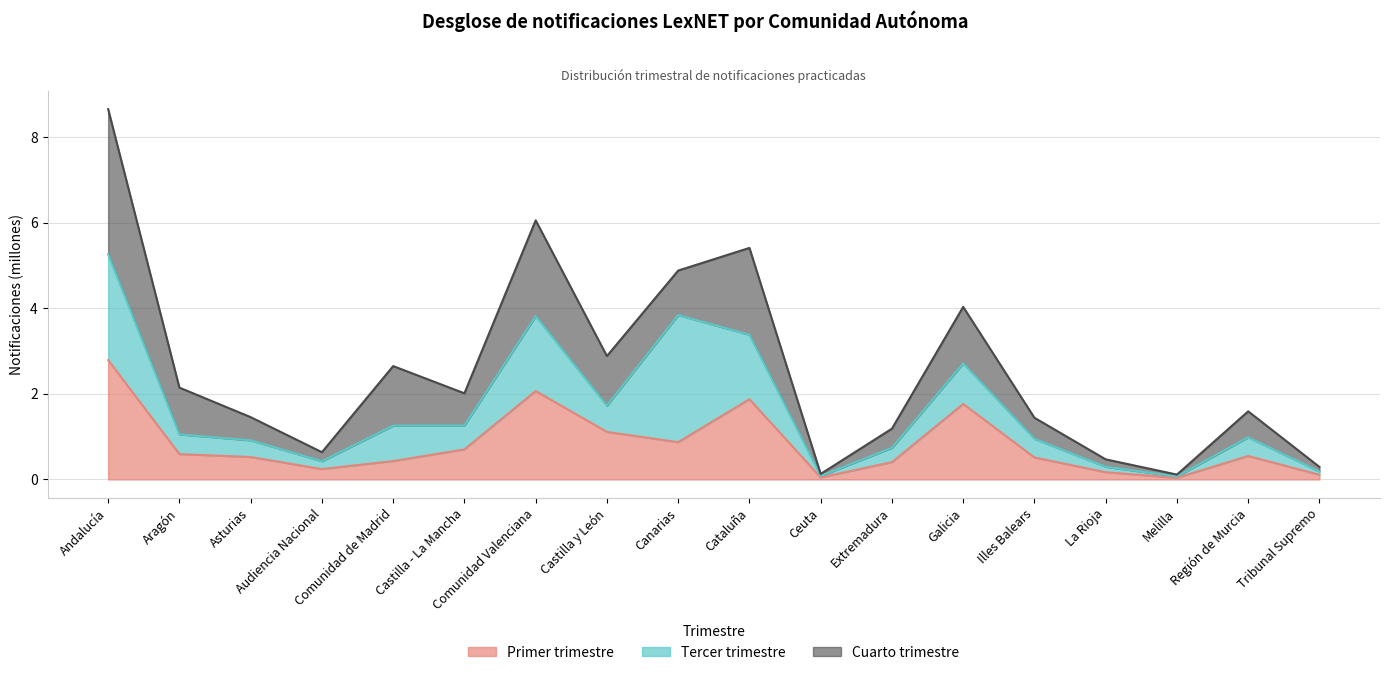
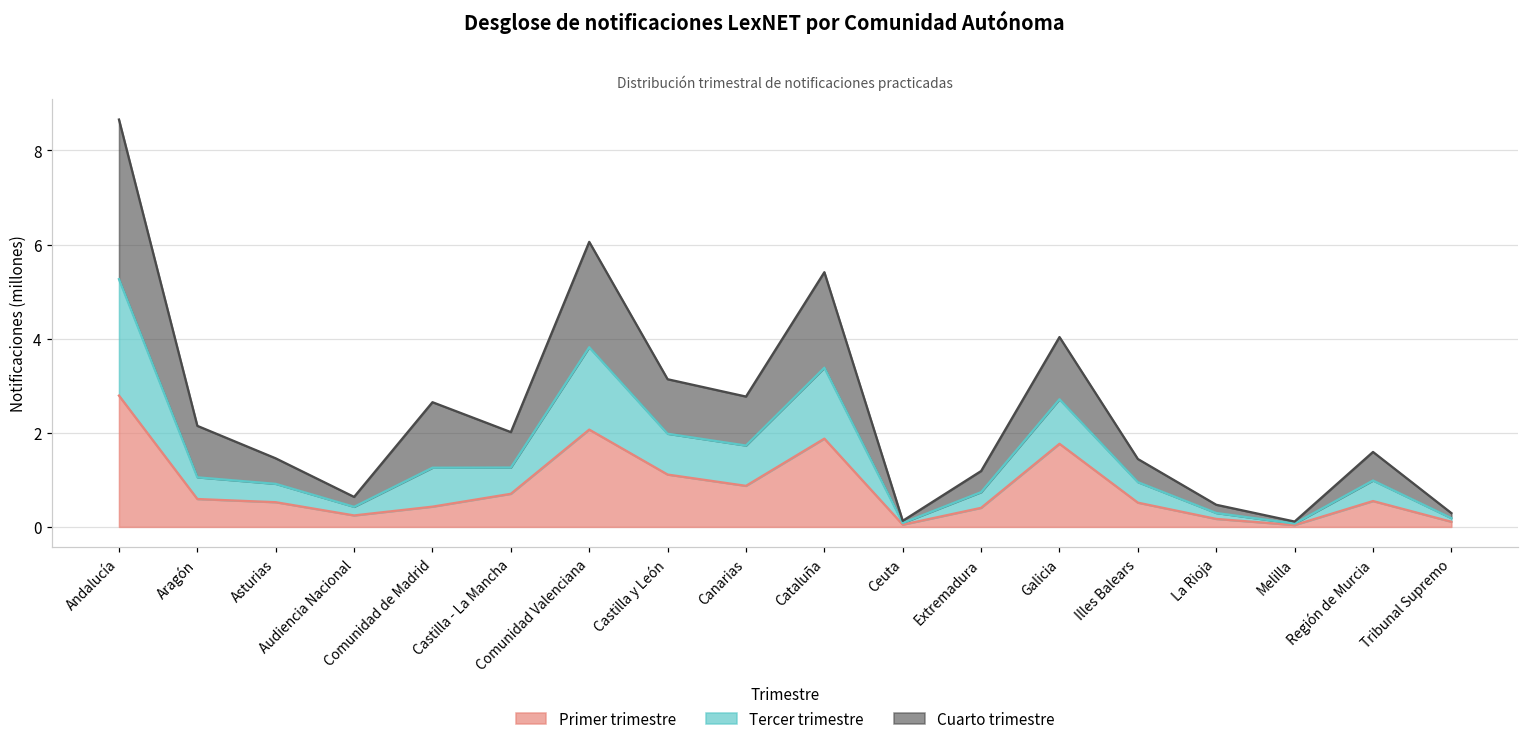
Tercer trimestre, Castilla y León: 0.6 -> 0.9
Tercer trimestre, Canarias: 3.0 -> 0.9
